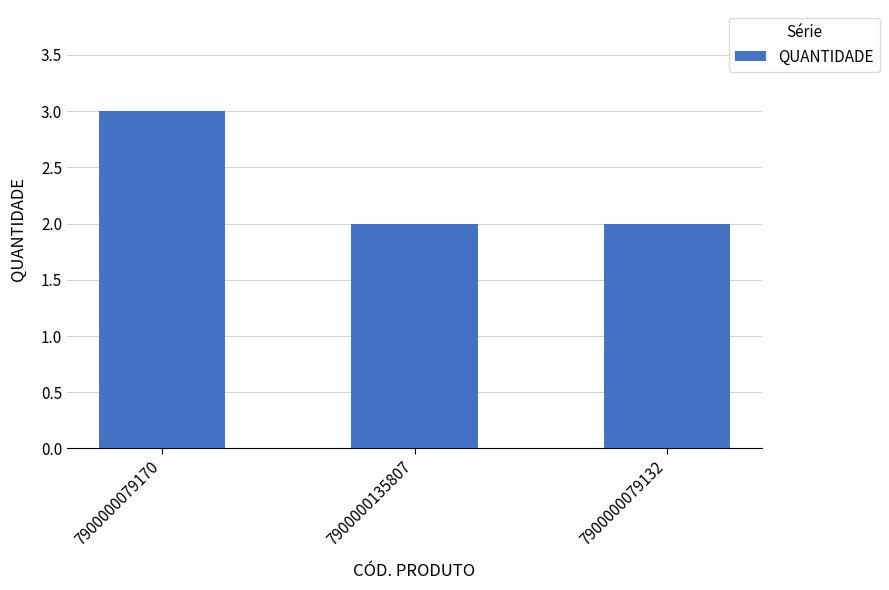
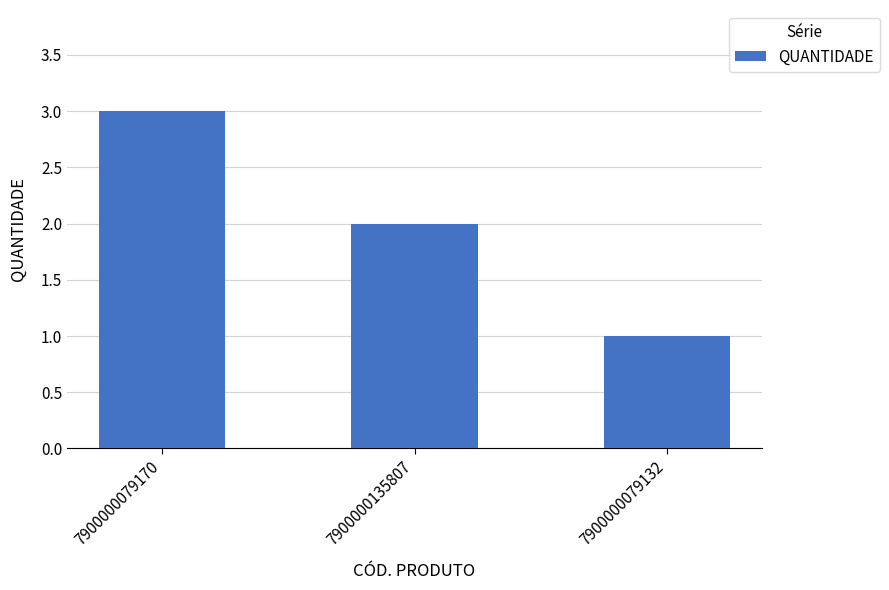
7900000079132: 2 -> 1
